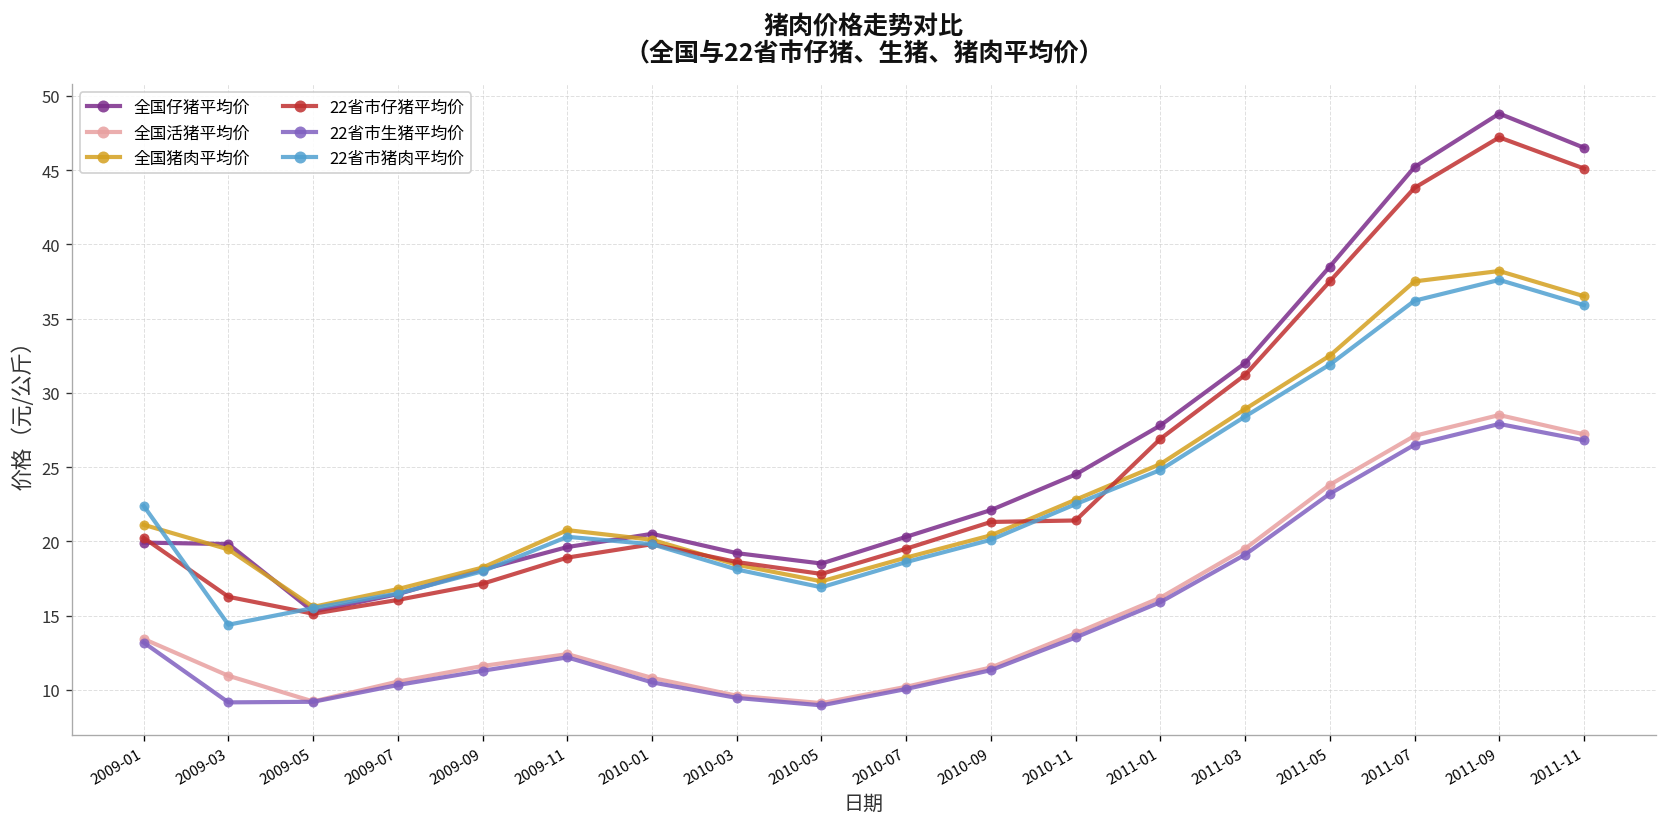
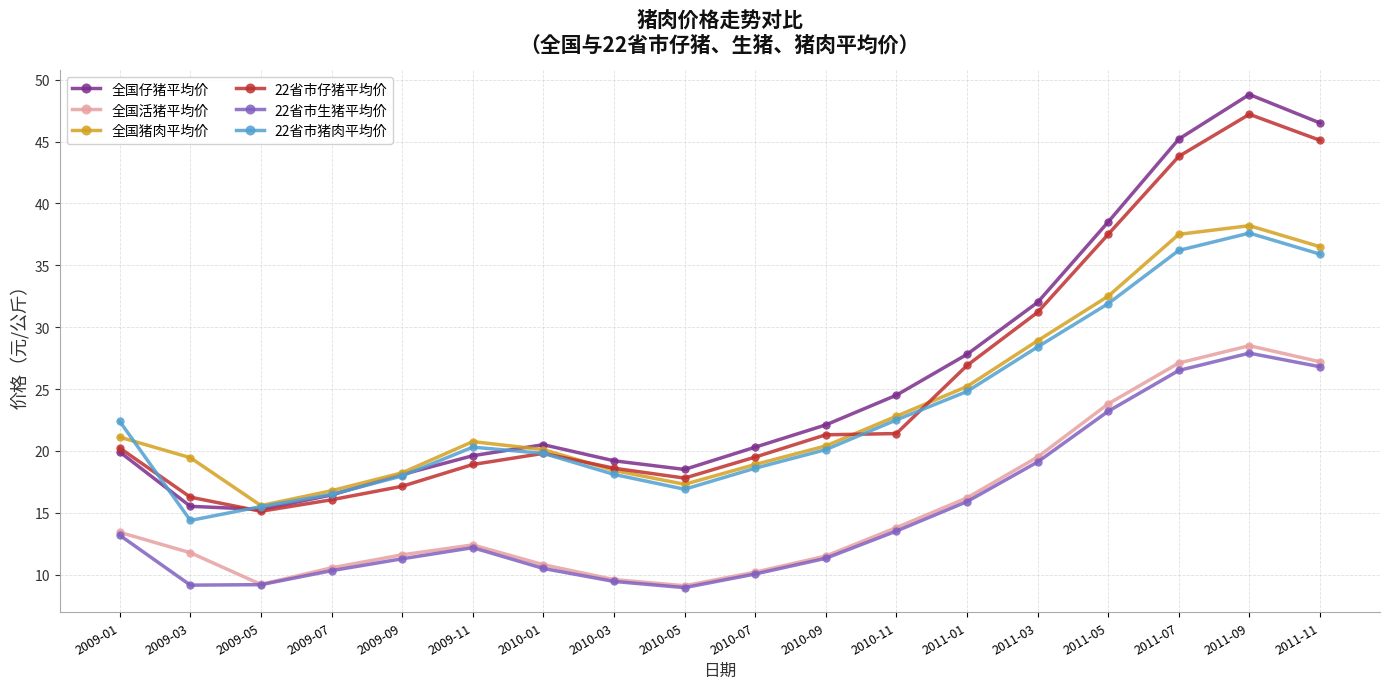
全国仔猪平均价, 2009-03: 19.8 -> 15.5
全国活猪平均价, 2009-03: 10.9 -> 11.8
